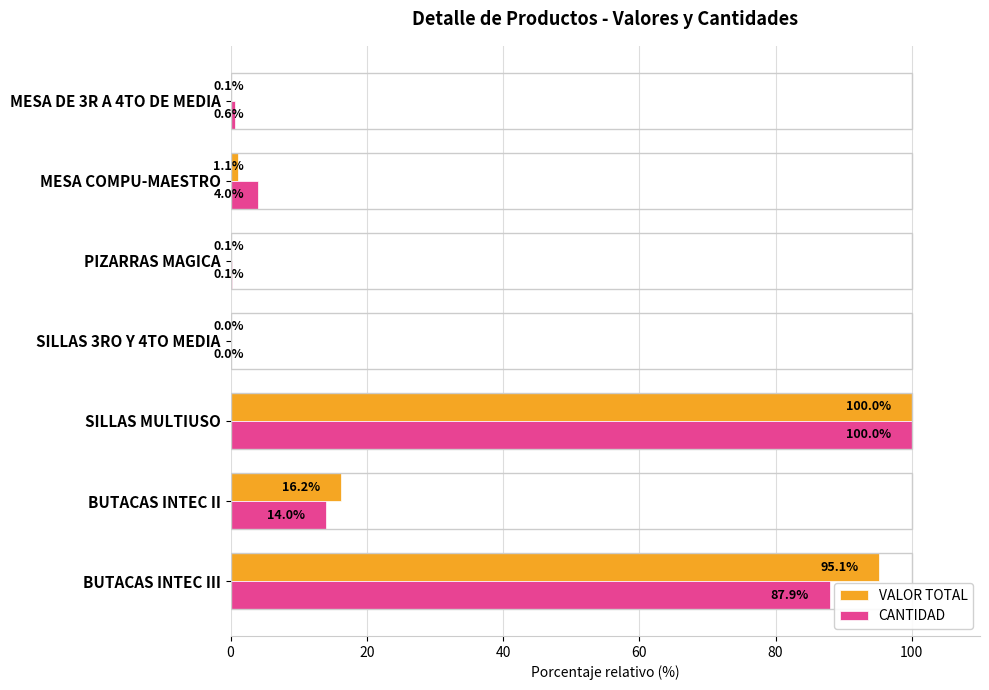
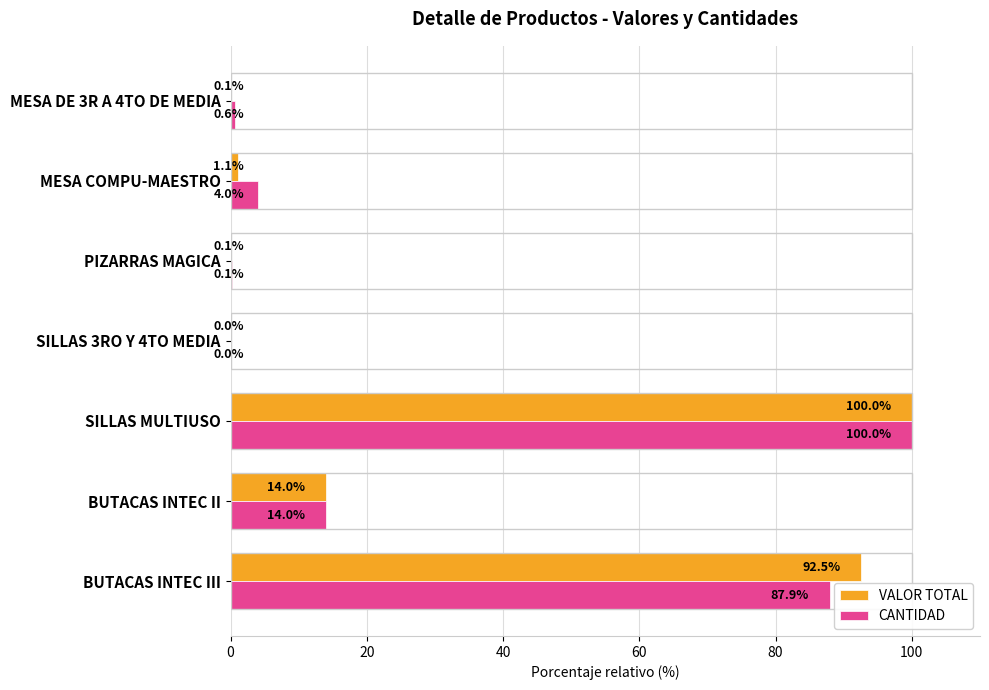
VALOR TOTAL, BUTACAS INTEC II: 16.2% -> 14.0%
VALOR TOTAL, BUTACAS INTEC III: 95.1% -> 92.5%
